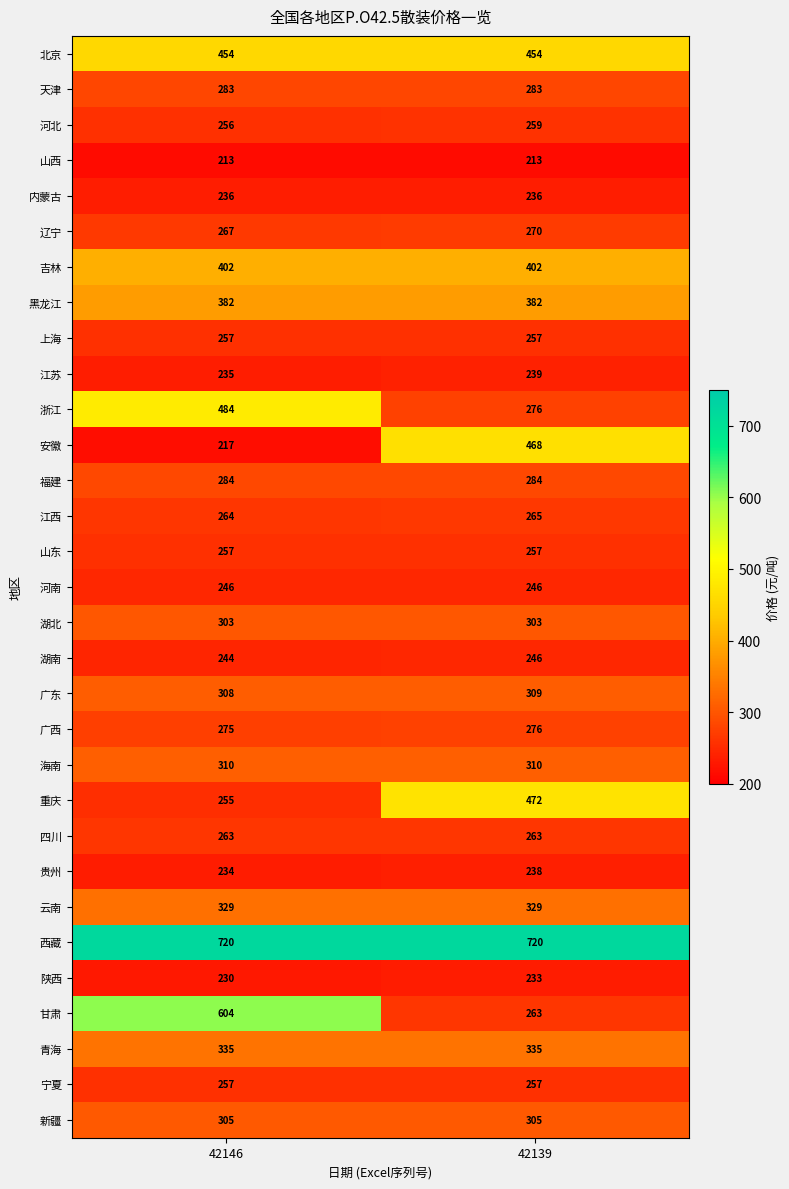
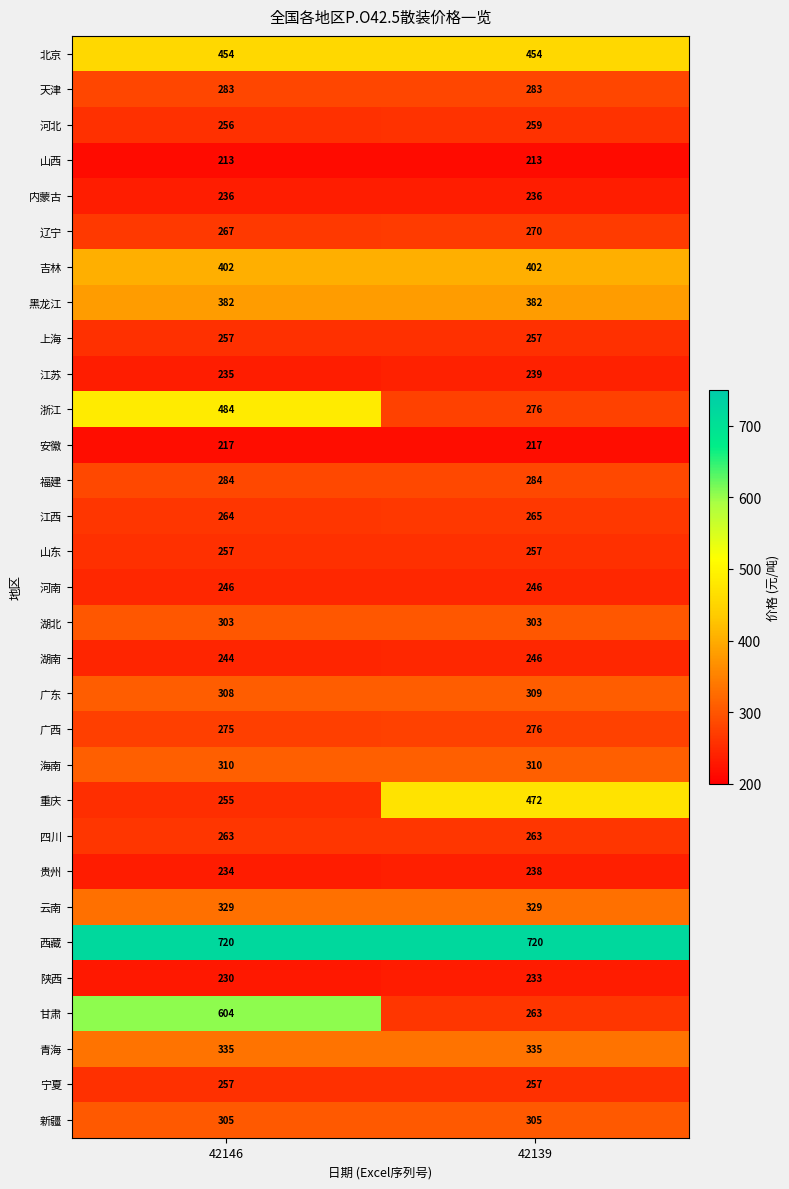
安徽, 42139: 468 -> 217
